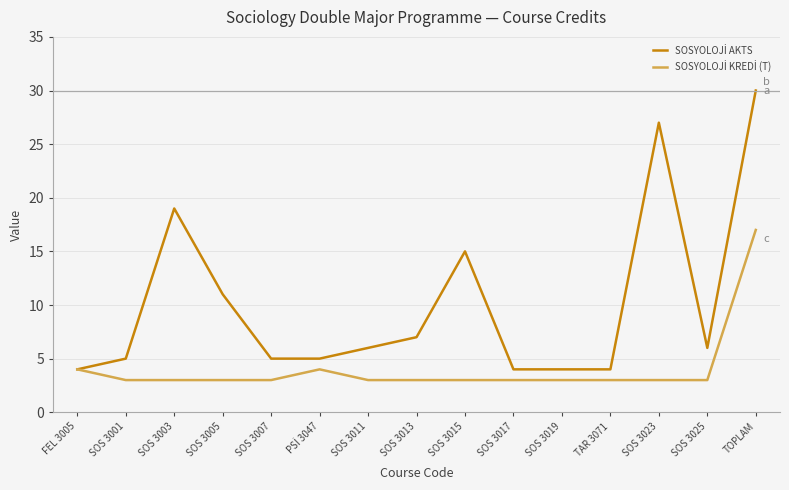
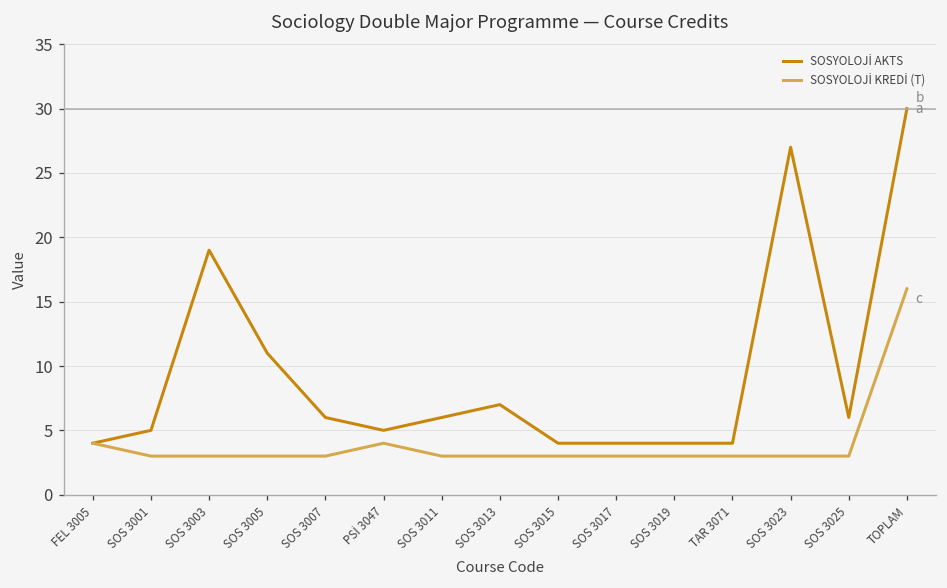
SOSYOLOJİ AKTS, SOS 3007: 5 -> 6
SOSYOLOJİ AKTS, SOS 3015: 15 -> 4
SOSYOLOJİ KREDİ (T), TOPLAM: 17 -> 16
